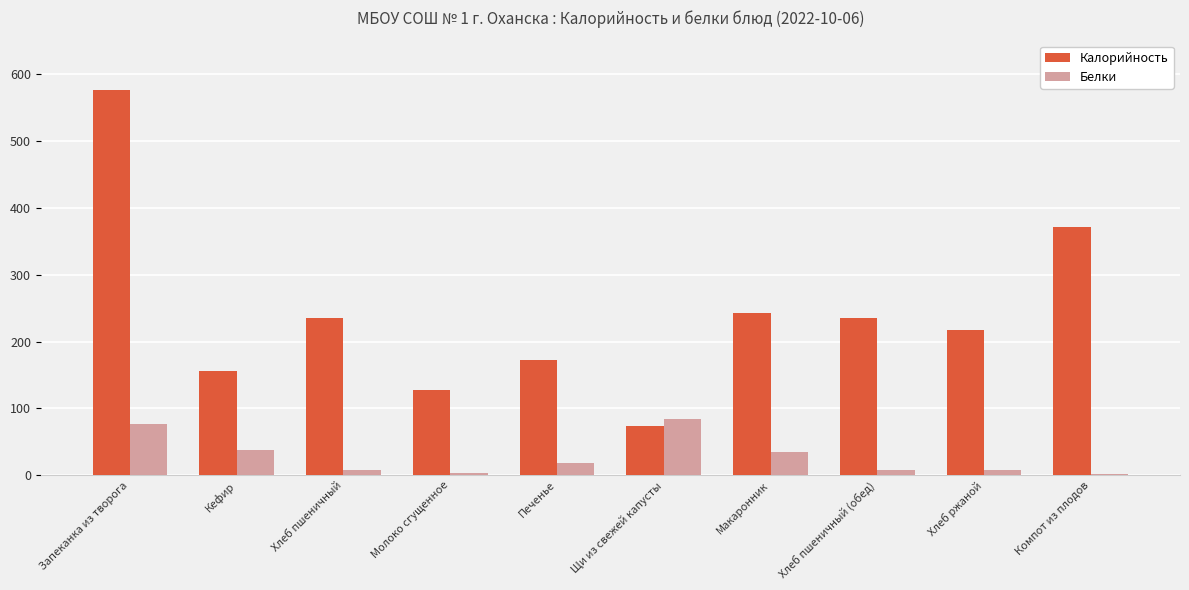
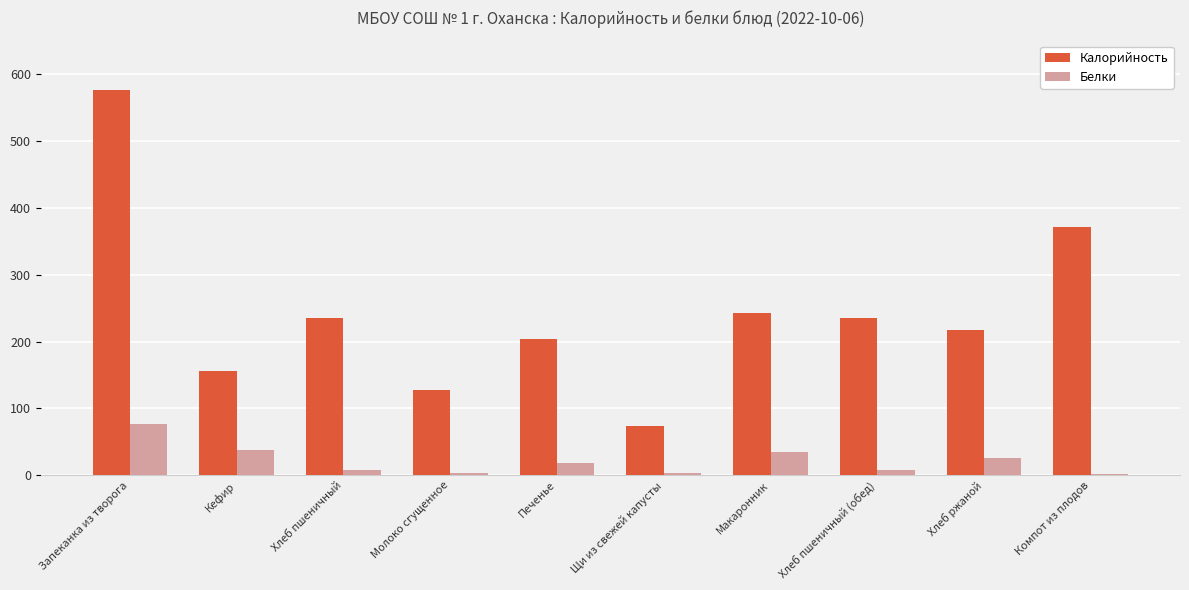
Калорийность, Печенье: 170 -> 200
Белки, Щи из свежей капусты: 80 -> 0
Белки, Хлеб ржаной: 10 -> 30
